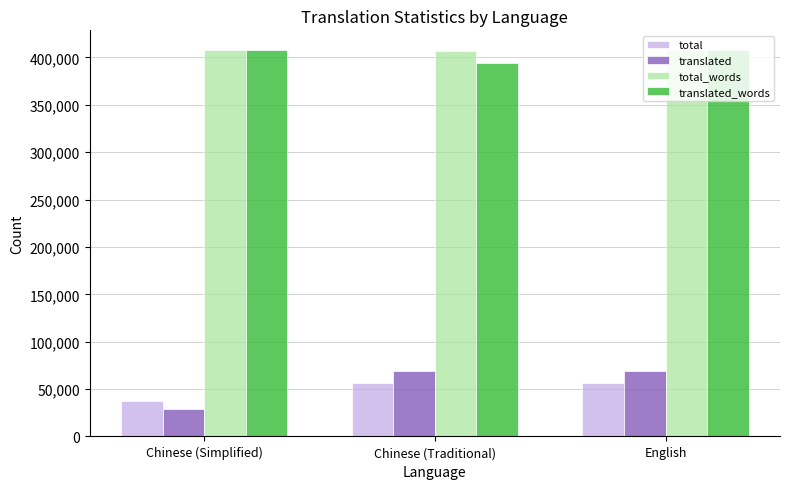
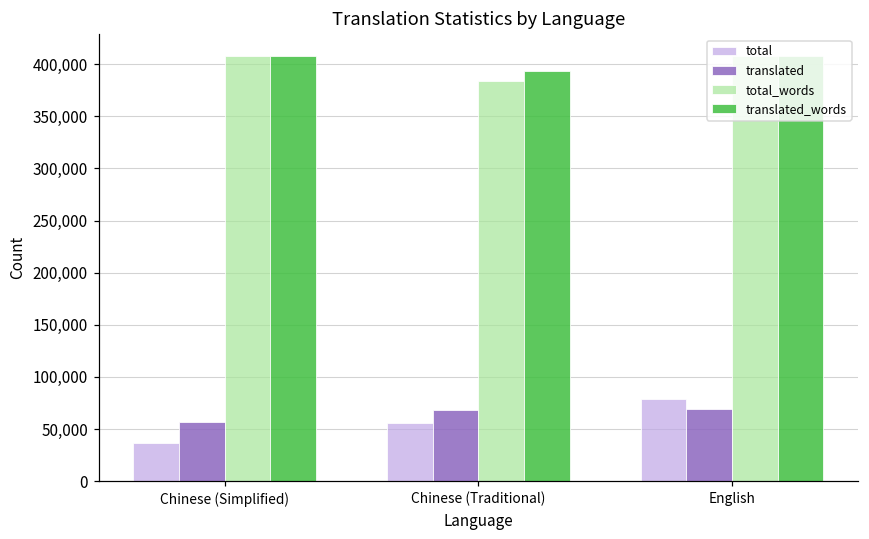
translated, Chinese (Simplified): 30,000 -> 60,000
total_words, Chinese (Traditional): 410,000 -> 380,000
total, English: 60,000 -> 80,000
